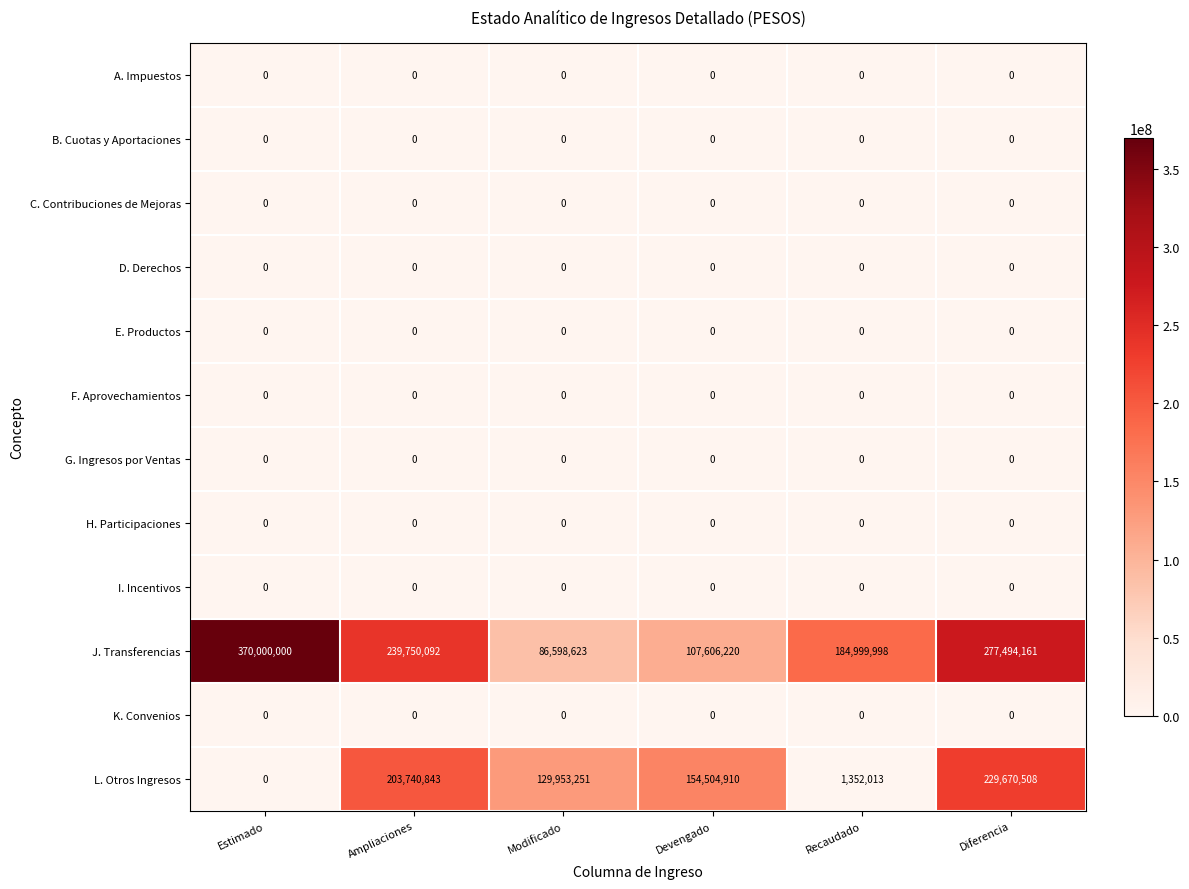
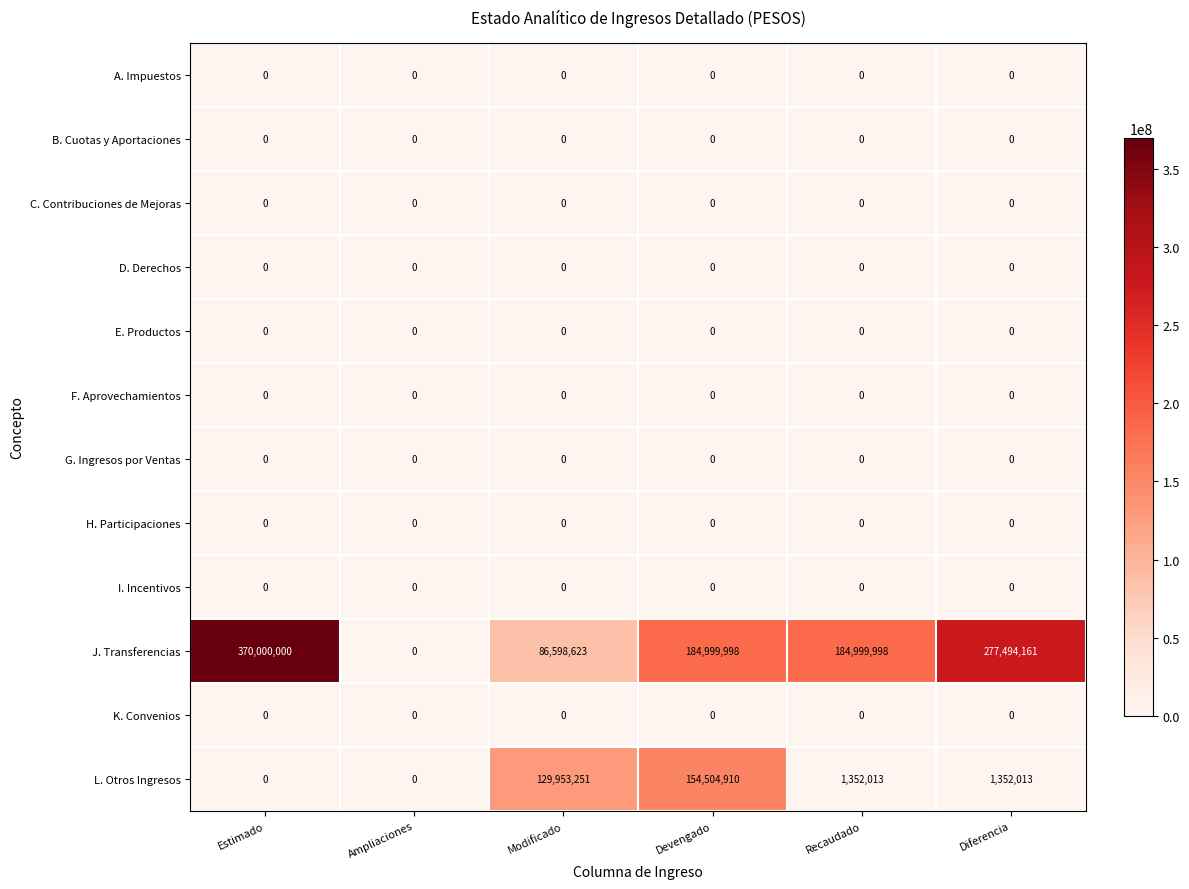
J. Transferencias, Ampliaciones: 239,750,092 -> 0
J. Transferencias, Devengado: 107,606,220 -> 184,999,998
L. Otros Ingresos, Ampliaciones: 203,740,843 -> 0
L. Otros Ingresos, Diferencia: 229,670,508 -> 1,352,013
